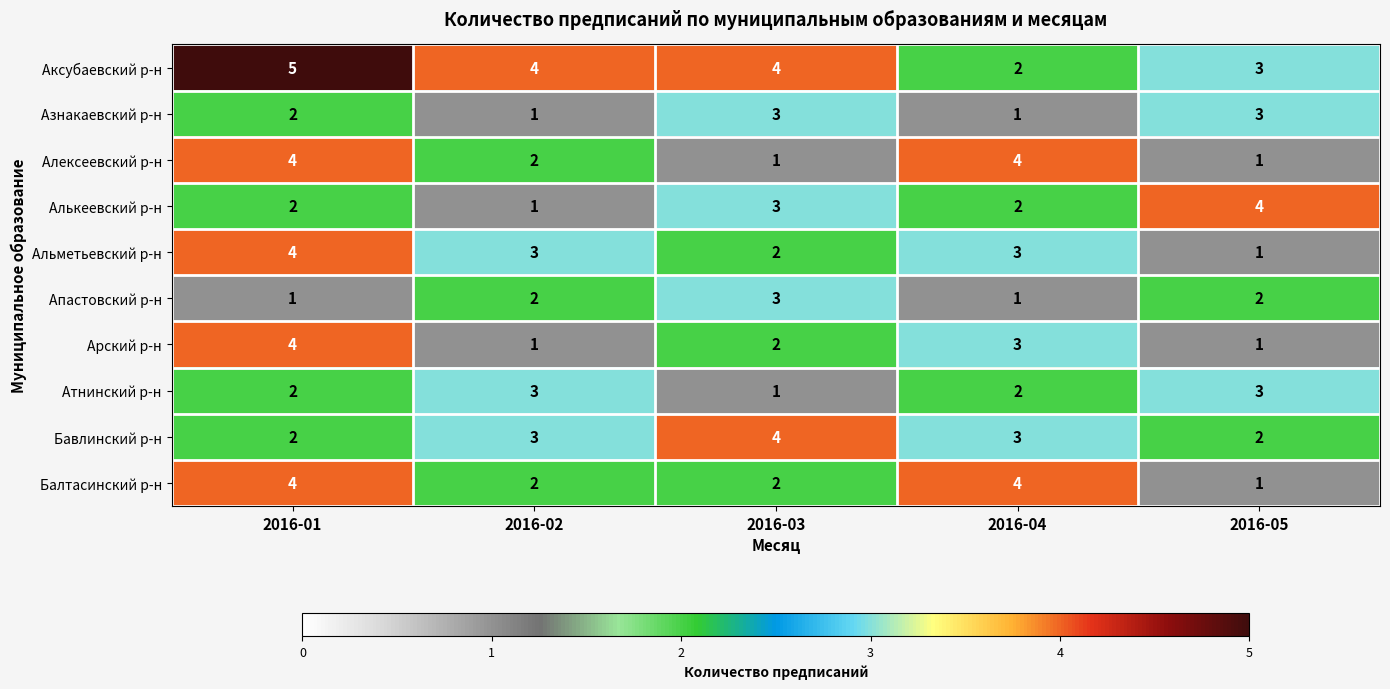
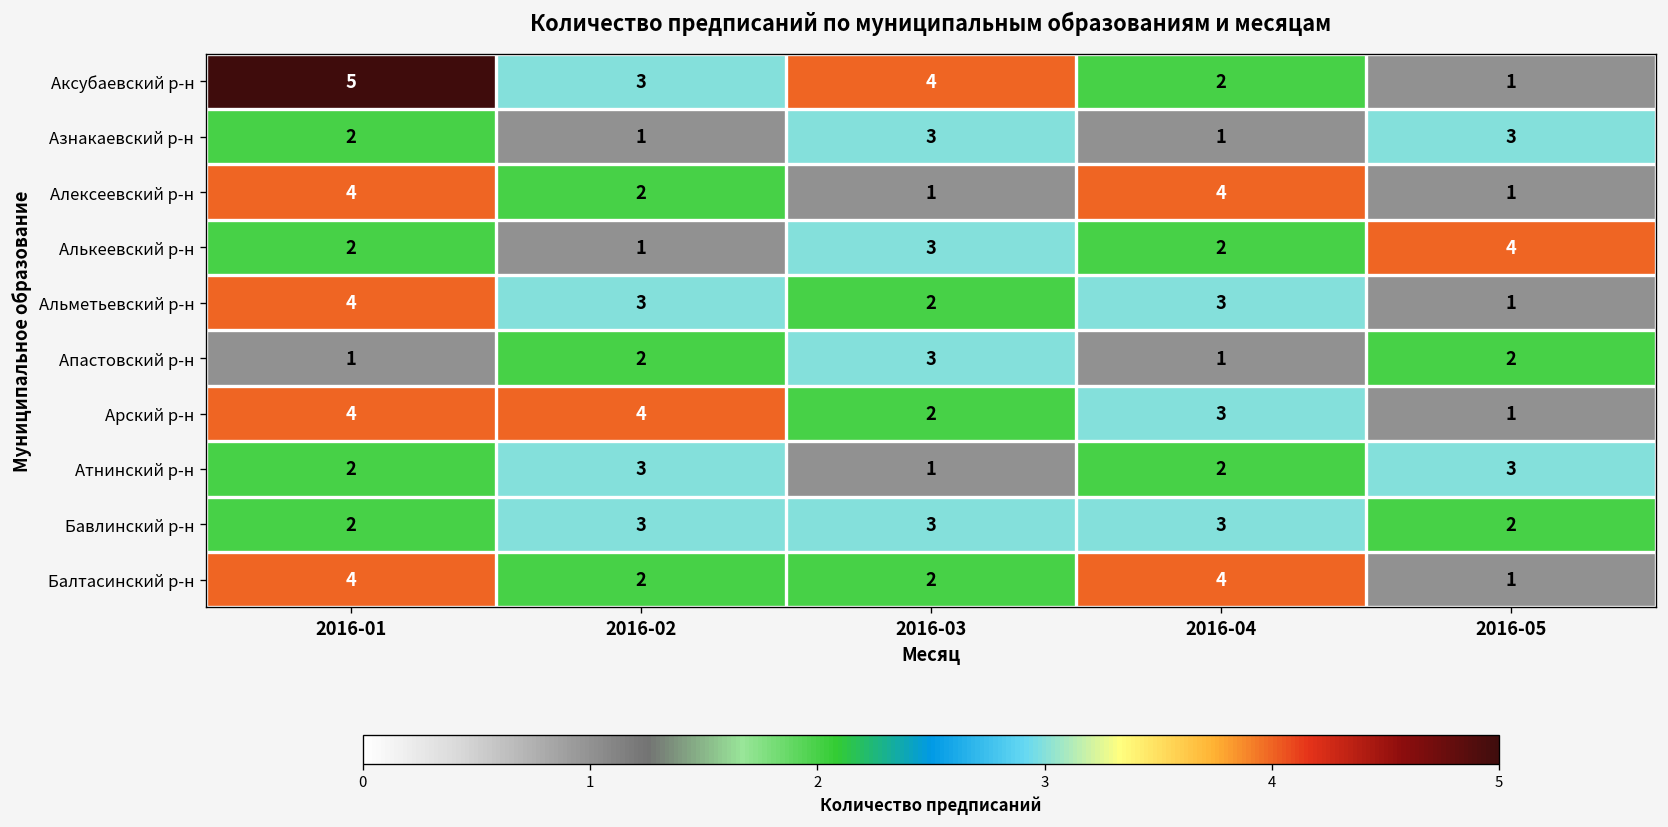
Аксубаевский р-н, 2016-02: 4 -> 3
Аксубаевский р-н, 2016-05: 3 -> 1
Арский р-н, 2016-02: 1 -> 4
Бавлинский р-н, 2016-03: 4 -> 3
